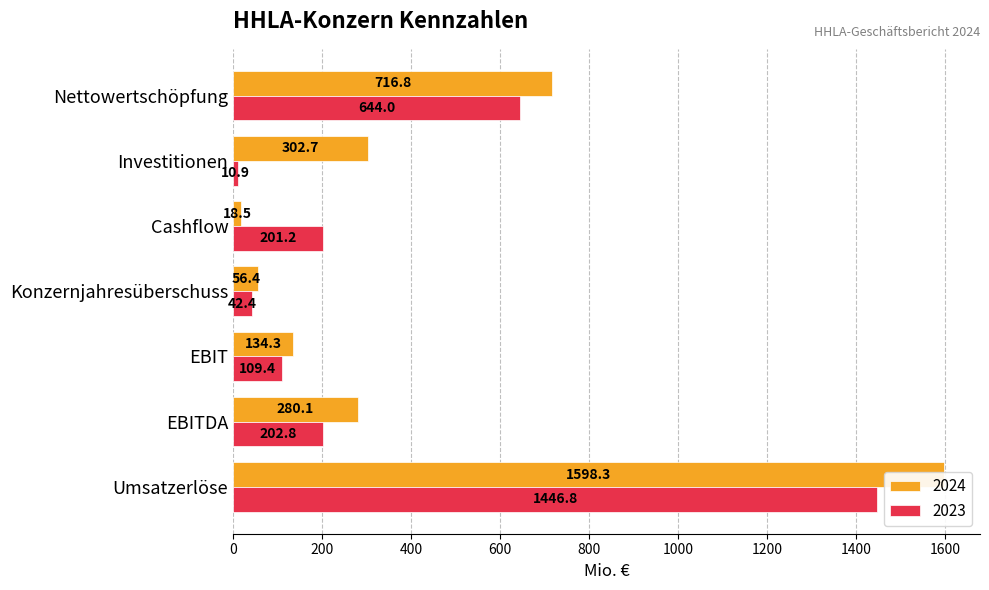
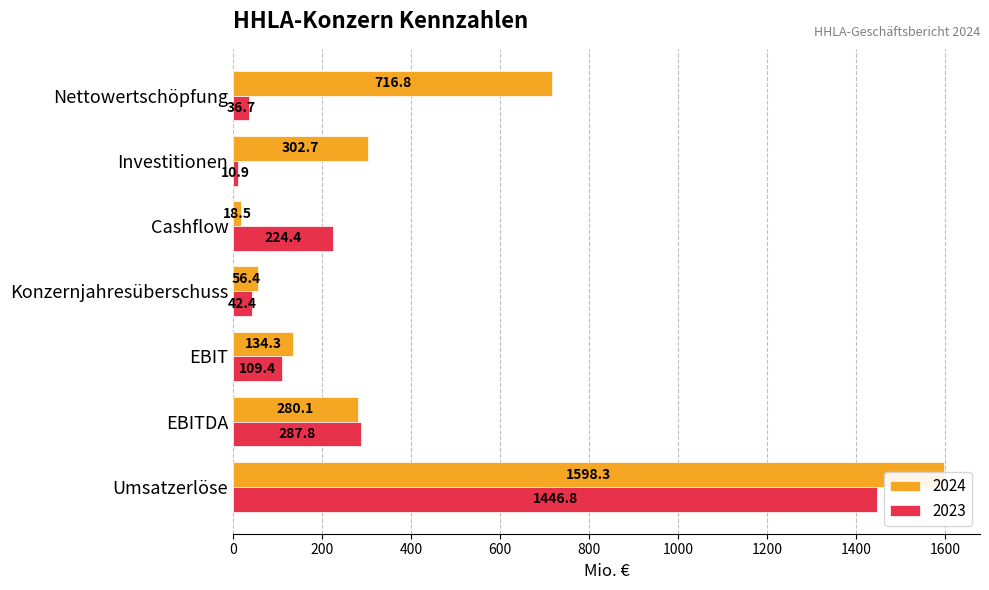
2023, Nettowertschöpfung: 644.0 -> 36.7
2023, Cashflow: 201.2 -> 224.4
2023, EBITDA: 202.8 -> 287.8
